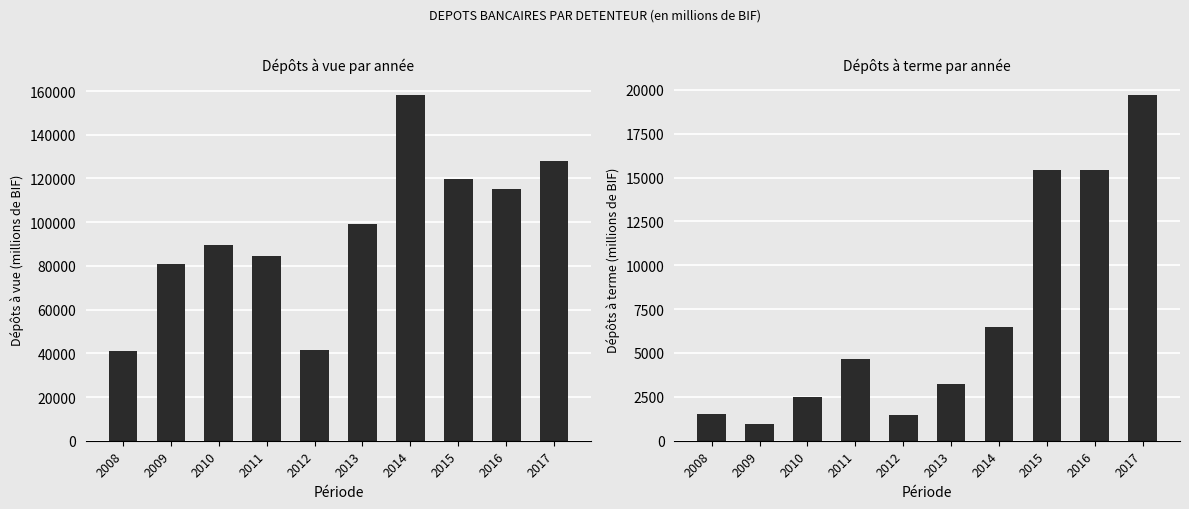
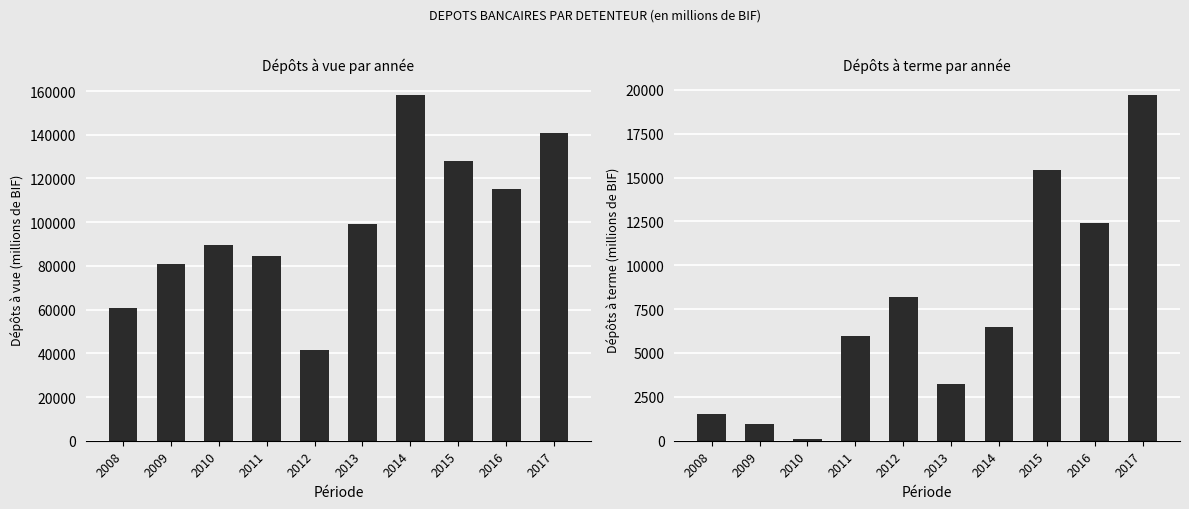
Dépôts à vue par année, 2008: 41000 -> 61000
Dépôts à vue par année, 2015: 120000 -> 128000
Dépôts à vue par année, 2017: 128000 -> 141000
Dépôts à terme par année, 2010: 2500 -> 100
Dépôts à terme par année, 2011: 4700 -> 6000
Dépôts à terme par année, 2012: 1500 -> 8200
Dépôts à terme par année, 2016: 15400 -> 12400
